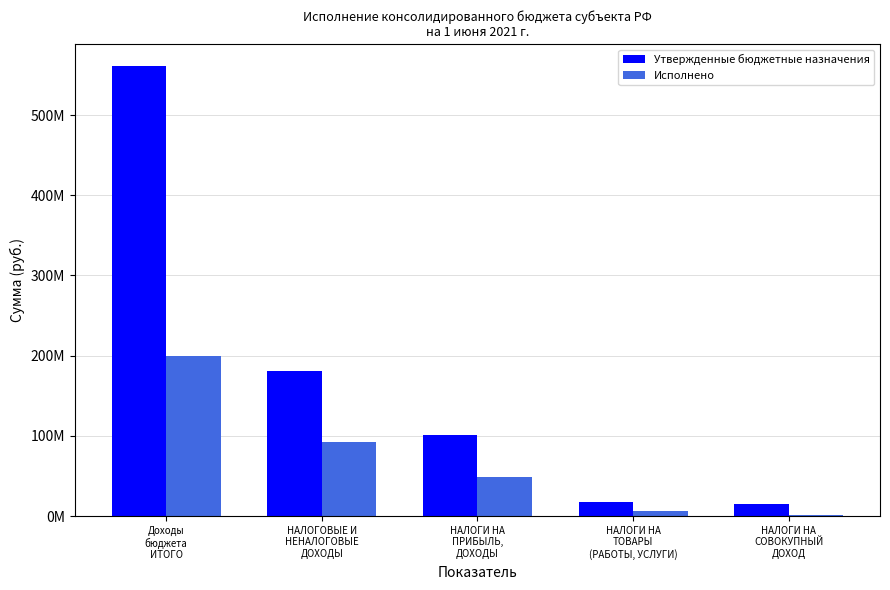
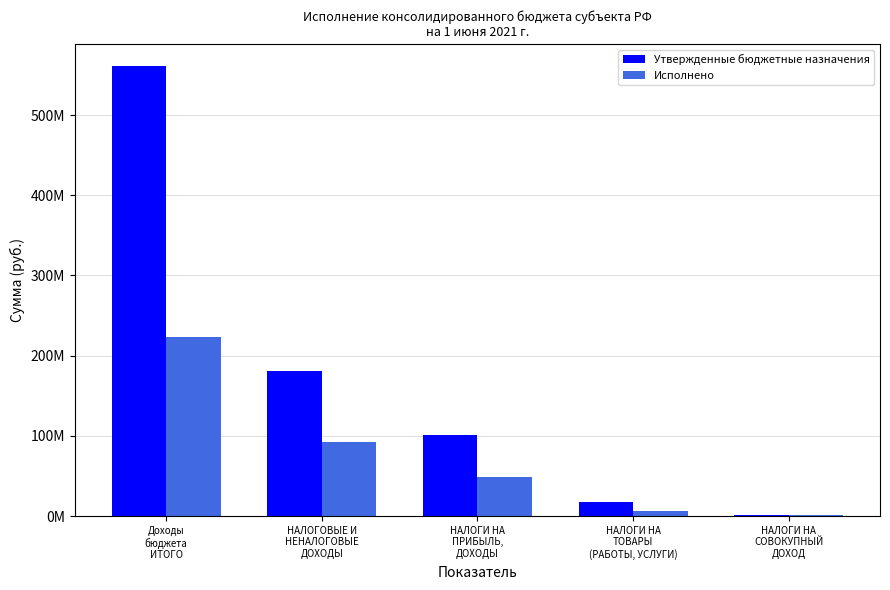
Исполнено, Доходы бюджета ИТОГО: 200000000 -> 220000000
Утвержденные бюджетные назначения, НАЛОГИ НА СОВОКУПНЫЙ ДОХОД: 10000000 -> 0
